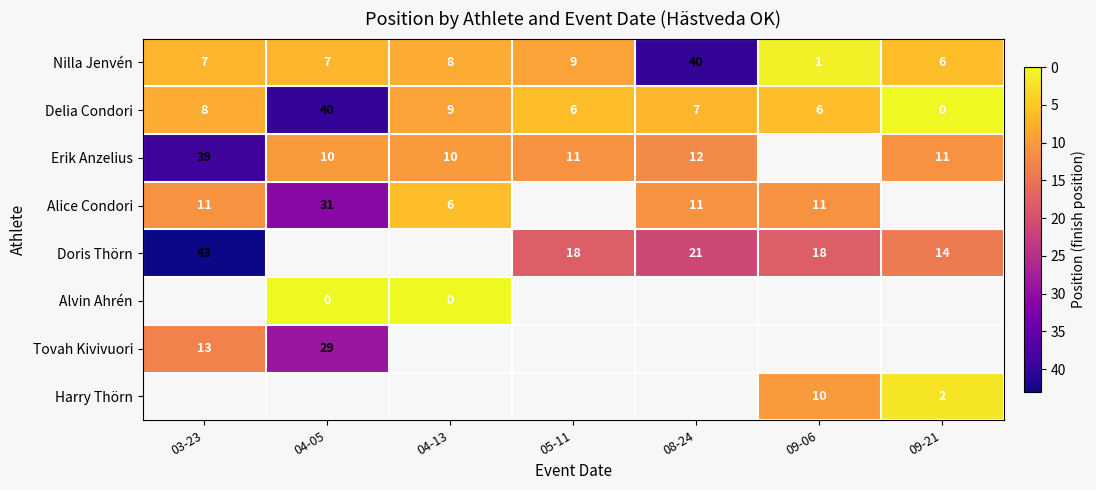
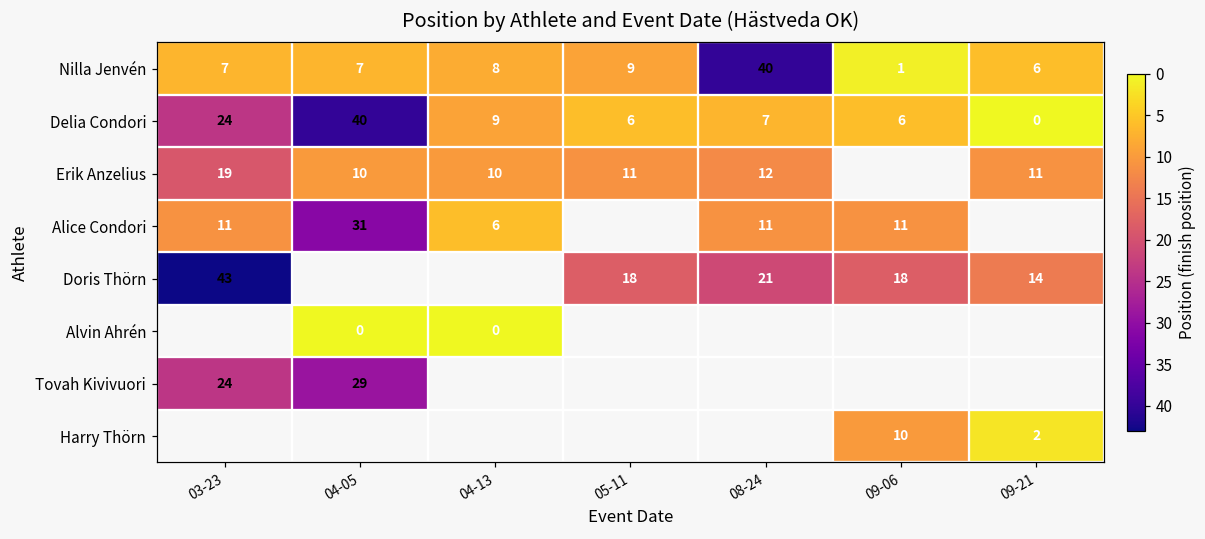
Delia Condori, 03-23: 8 -> 24
Erik Anzelius, 03-23: 39 -> 19
Tovah Kivivuori, 03-23: 13 -> 24
